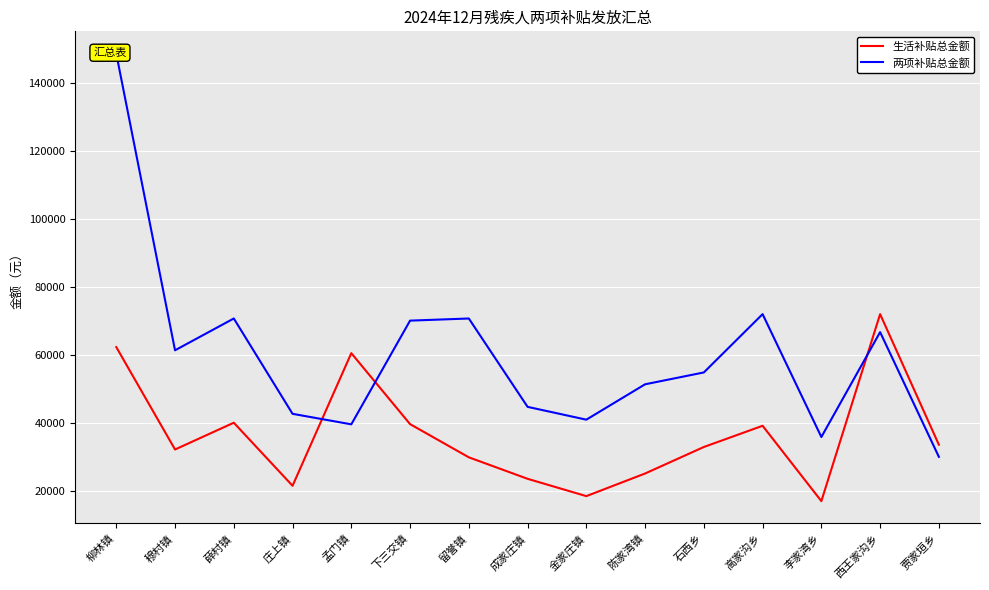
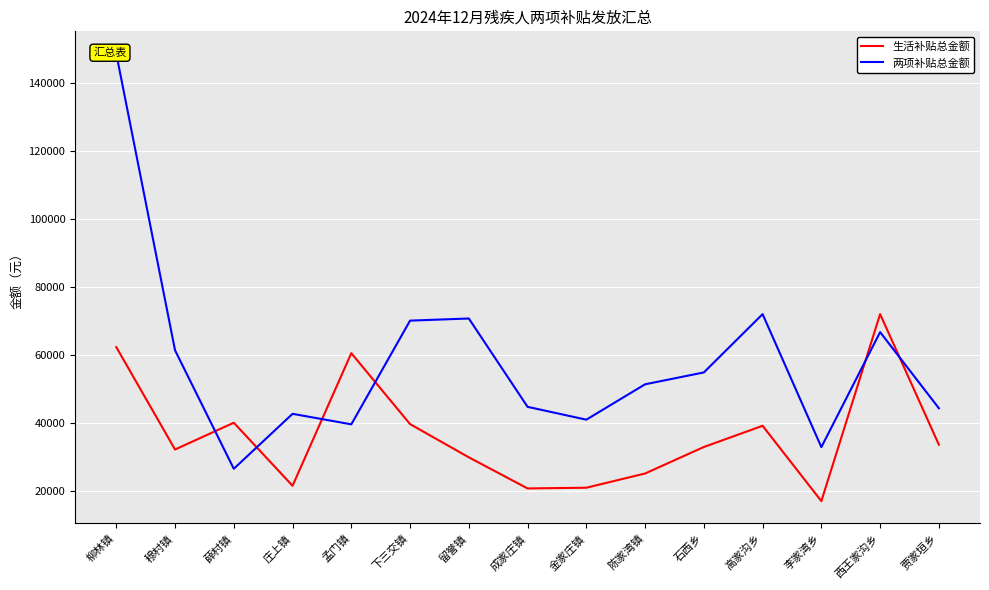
两项补贴总金额, 薛村镇: 71000 -> 27000
生活补贴总金额, 成家庄镇: 24000 -> 21000
生活补贴总金额, 金家庄镇: 19000 -> 21000
两项补贴总金额, 李家湾乡: 36000 -> 33000
两项补贴总金额, 贾家垣乡: 30000 -> 44000
